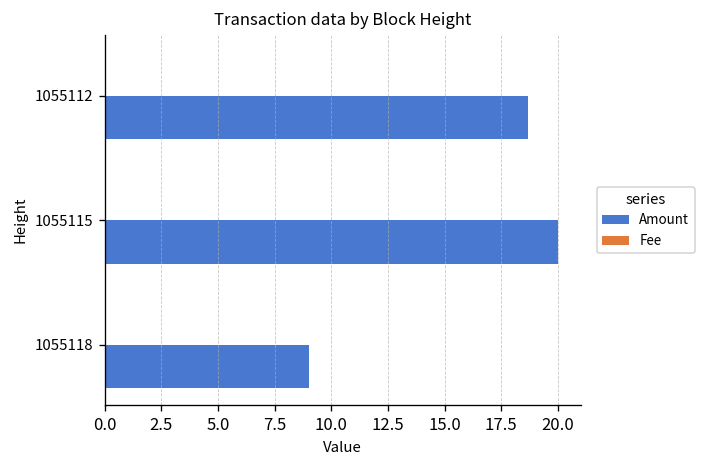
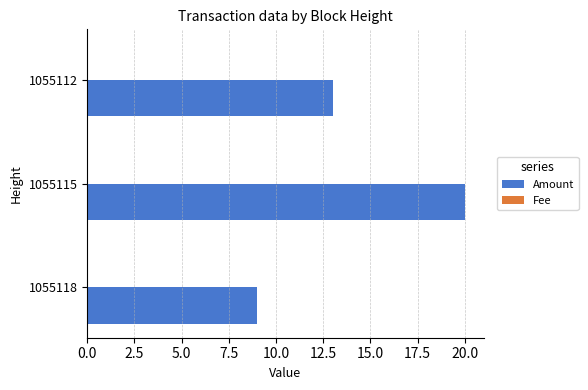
Amount, 1055112: 18.7 -> 13.0
